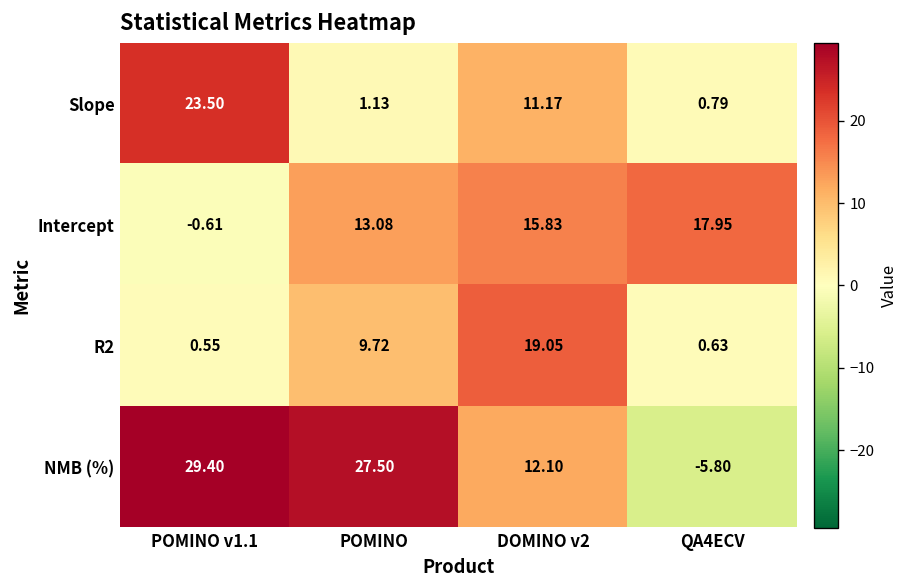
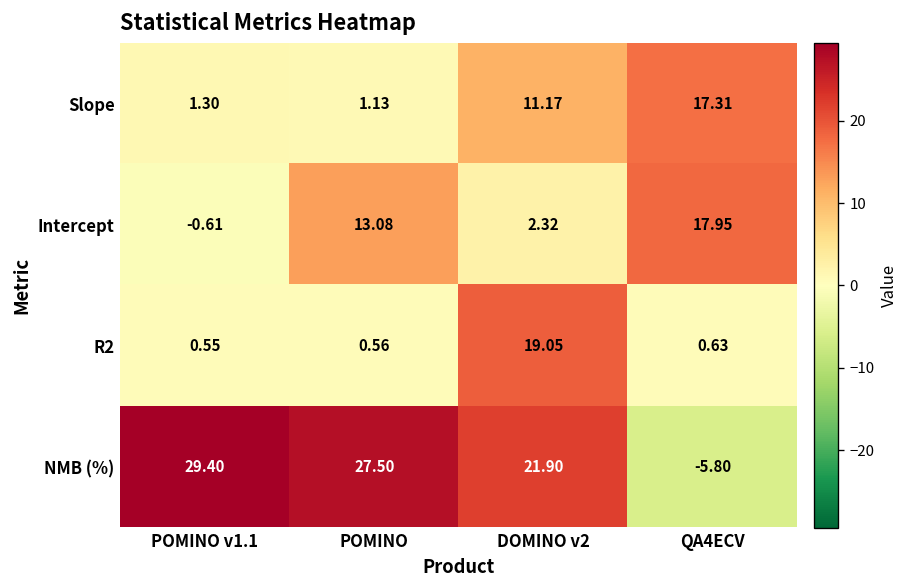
Slope, POMINO v1.1: 23.50 -> 1.30
Slope, QA4ECV: 0.79 -> 17.31
Intercept, DOMINO v2: 15.83 -> 2.32
R2, POMINO: 9.72 -> 0.56
NMB (%), DOMINO v2: 12.10 -> 21.90
